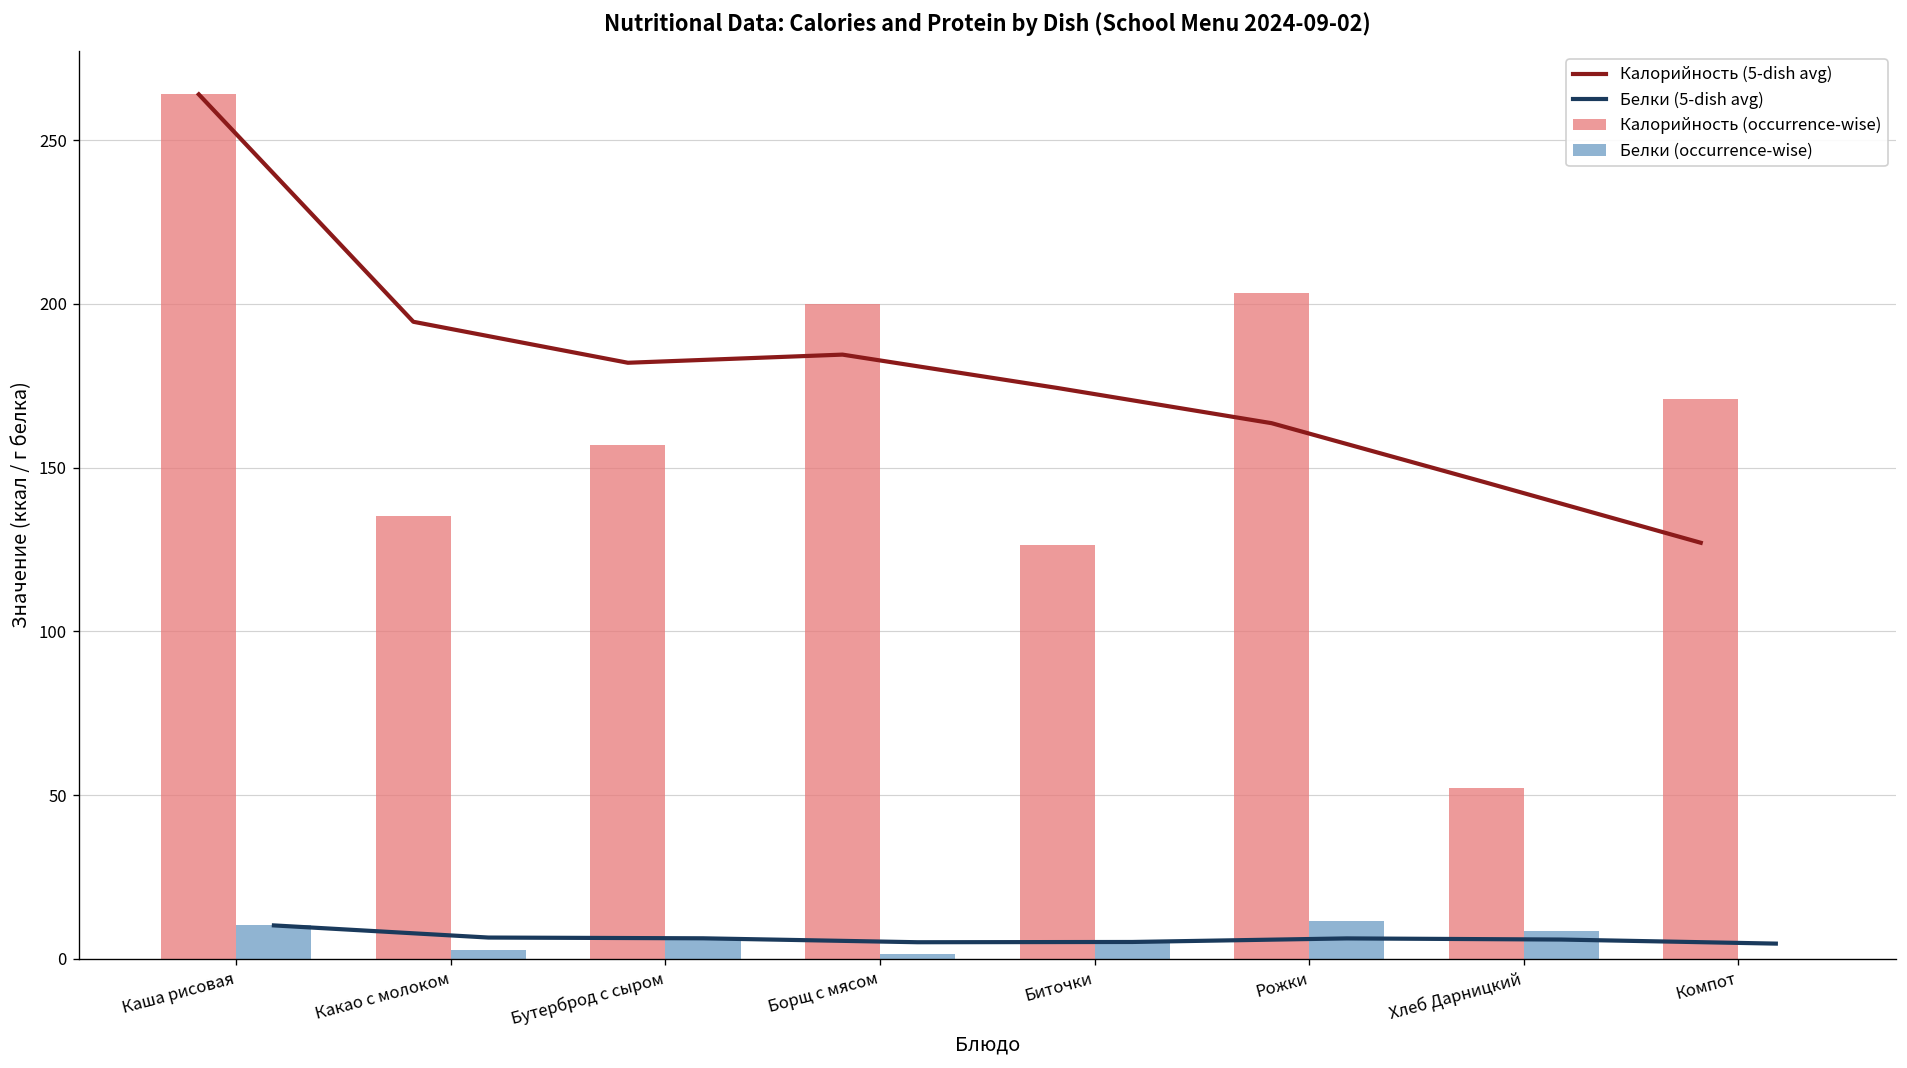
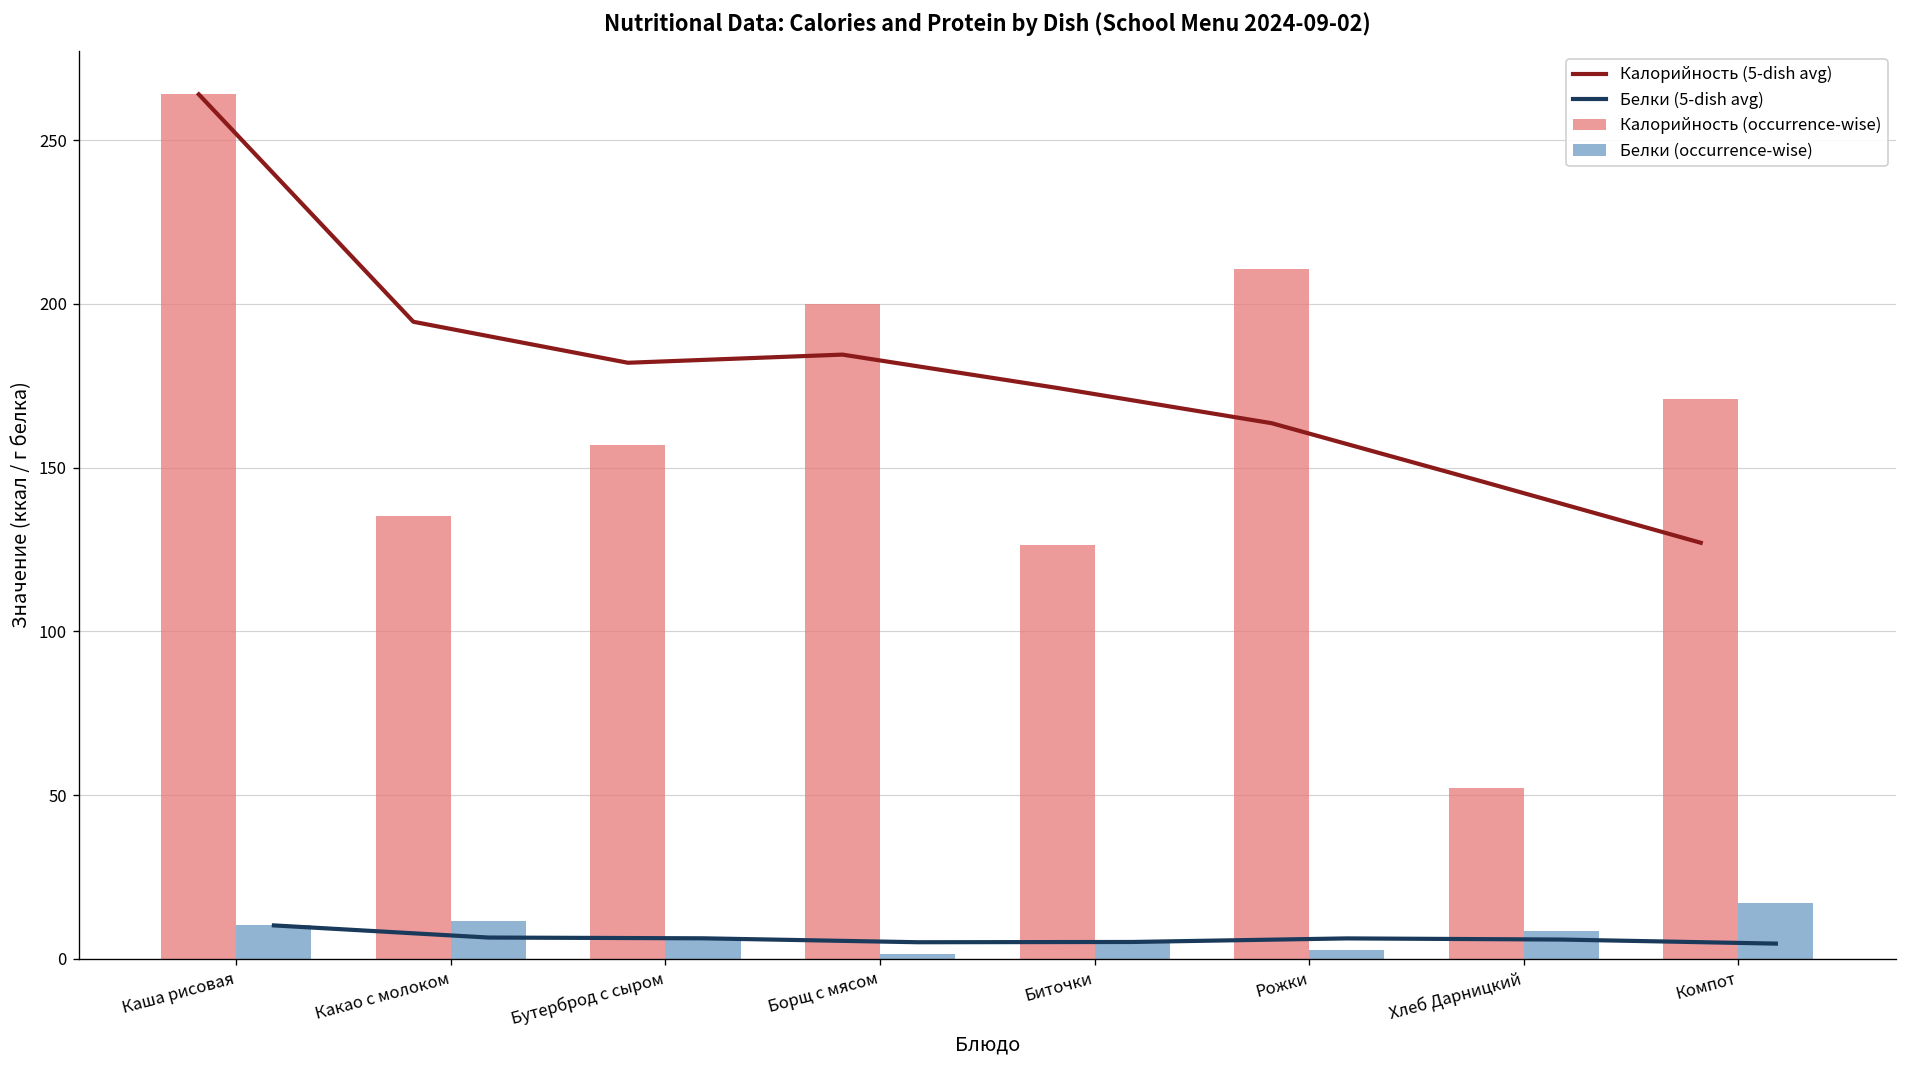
Белки (occurrence-wise), Какао с молоком: 3 -> 12
Калорийность (occurrence-wise), Рожки: 203 -> 211
Белки (occurrence-wise), Рожки: 11 -> 3
Белки (occurrence-wise), Компот: 0 -> 17
